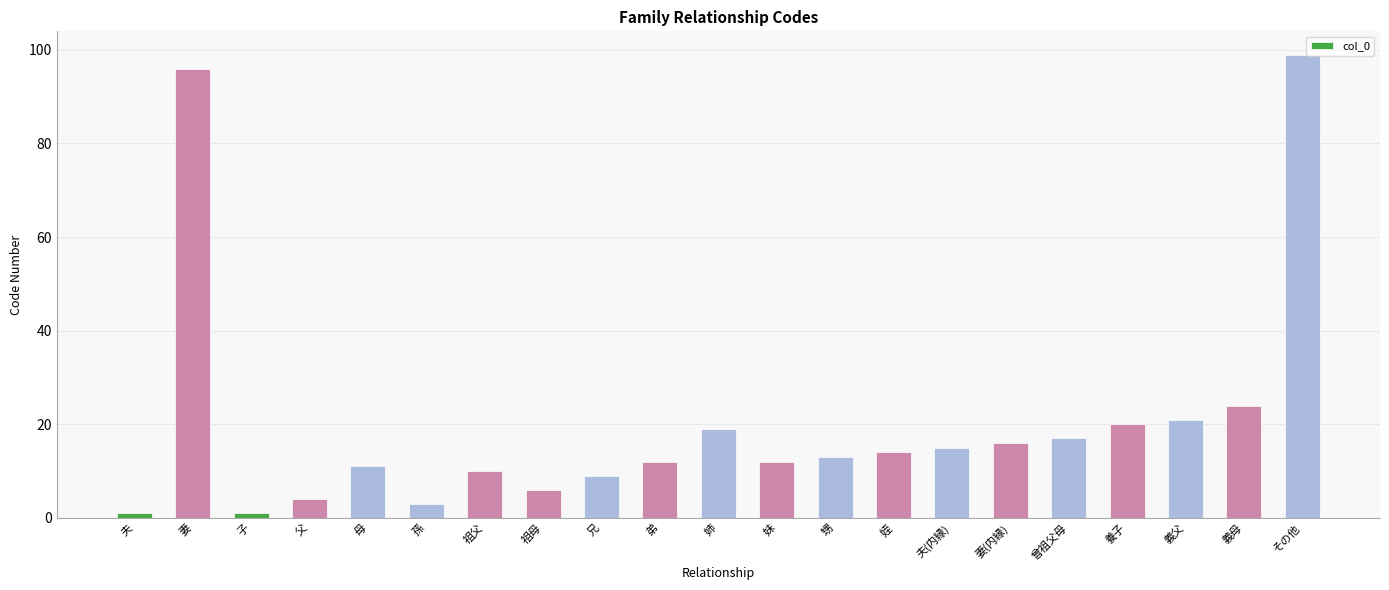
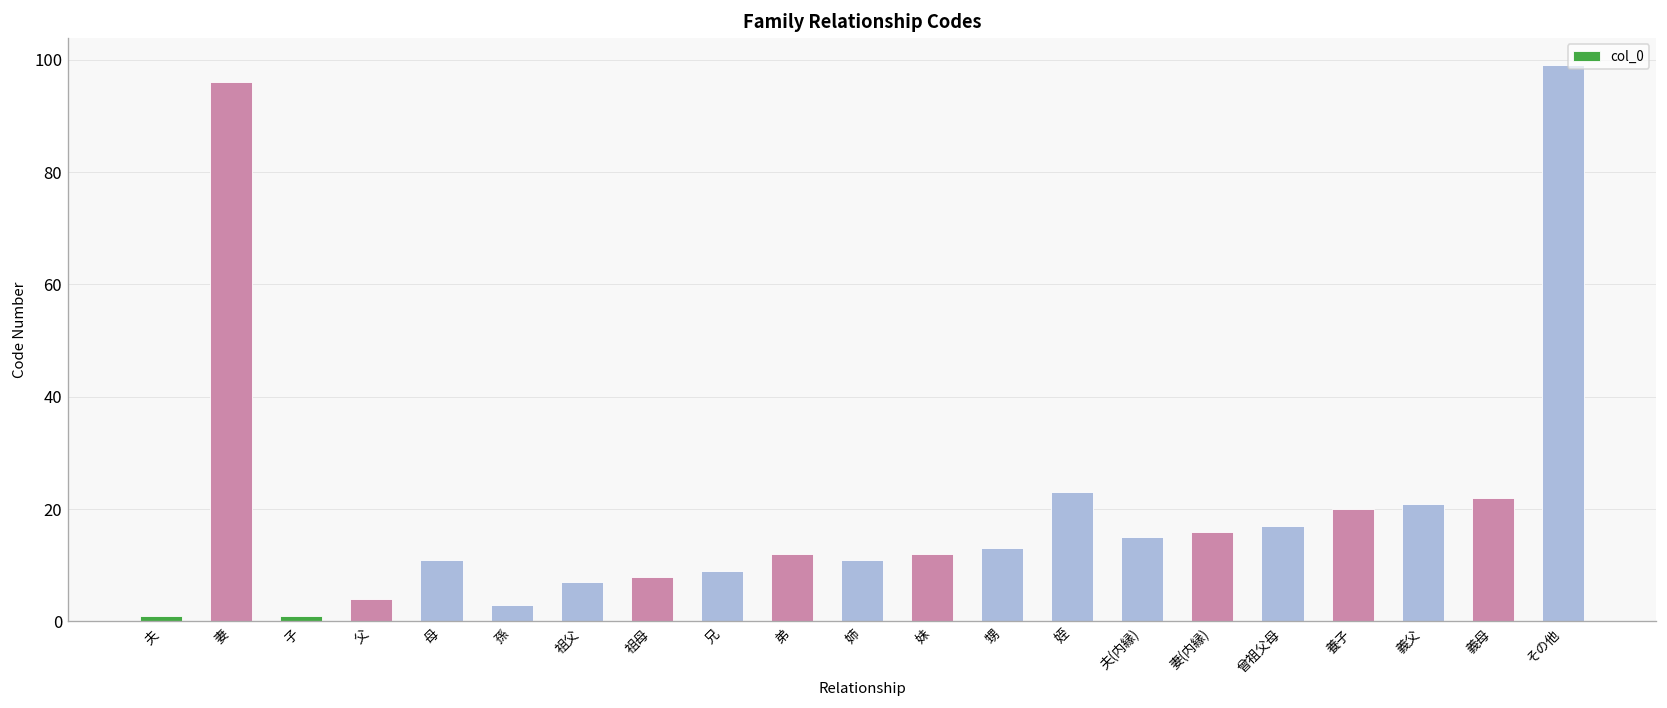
祖父: 10 -> 7
祖母: 6 -> 8
姉: 19 -> 11
姪: 14 -> 23
義母: 24 -> 22
